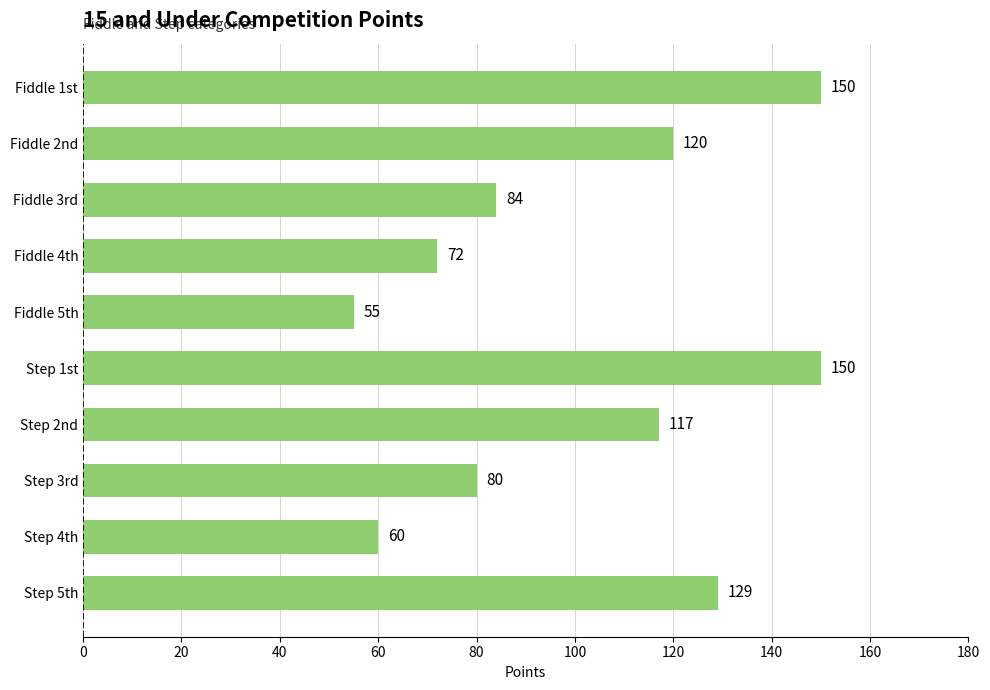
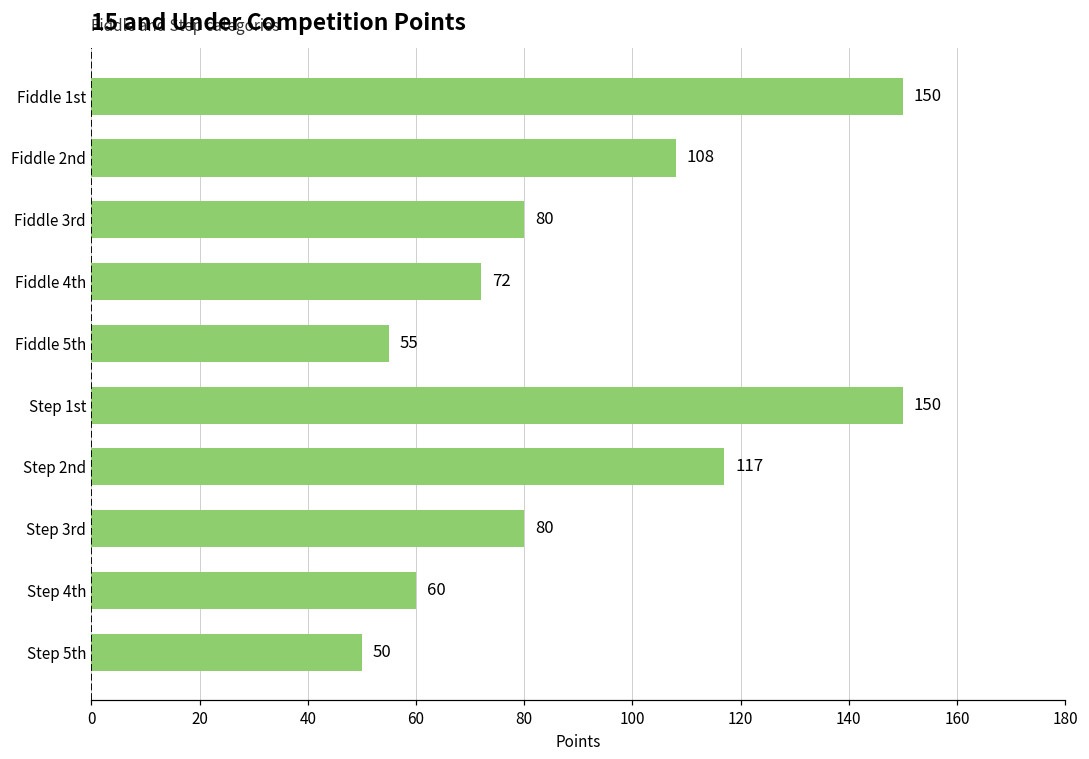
Fiddle 2nd: 120 -> 108
Fiddle 3rd: 84 -> 80
Step 5th: 129 -> 50
